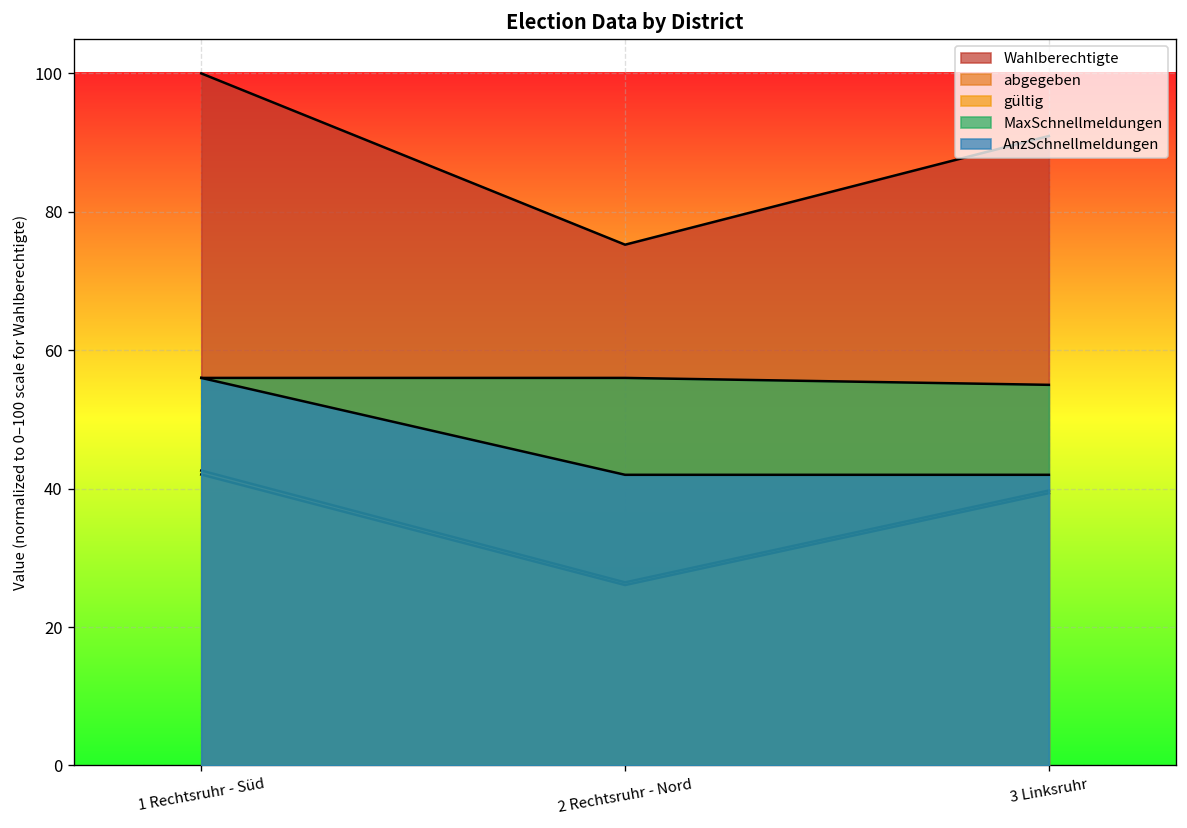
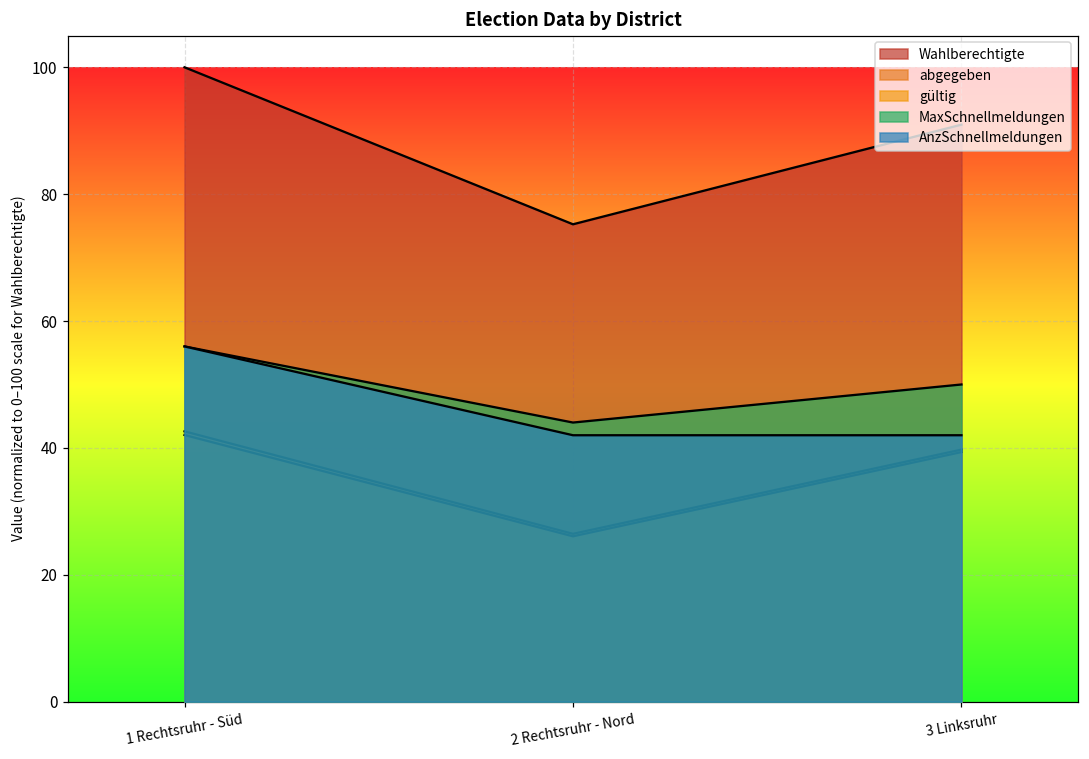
MaxSchnellmeldungen, 2 Rechtsruhr - Nord: 56 -> 44
MaxSchnellmeldungen, 3 Linksruhr: 55 -> 50
